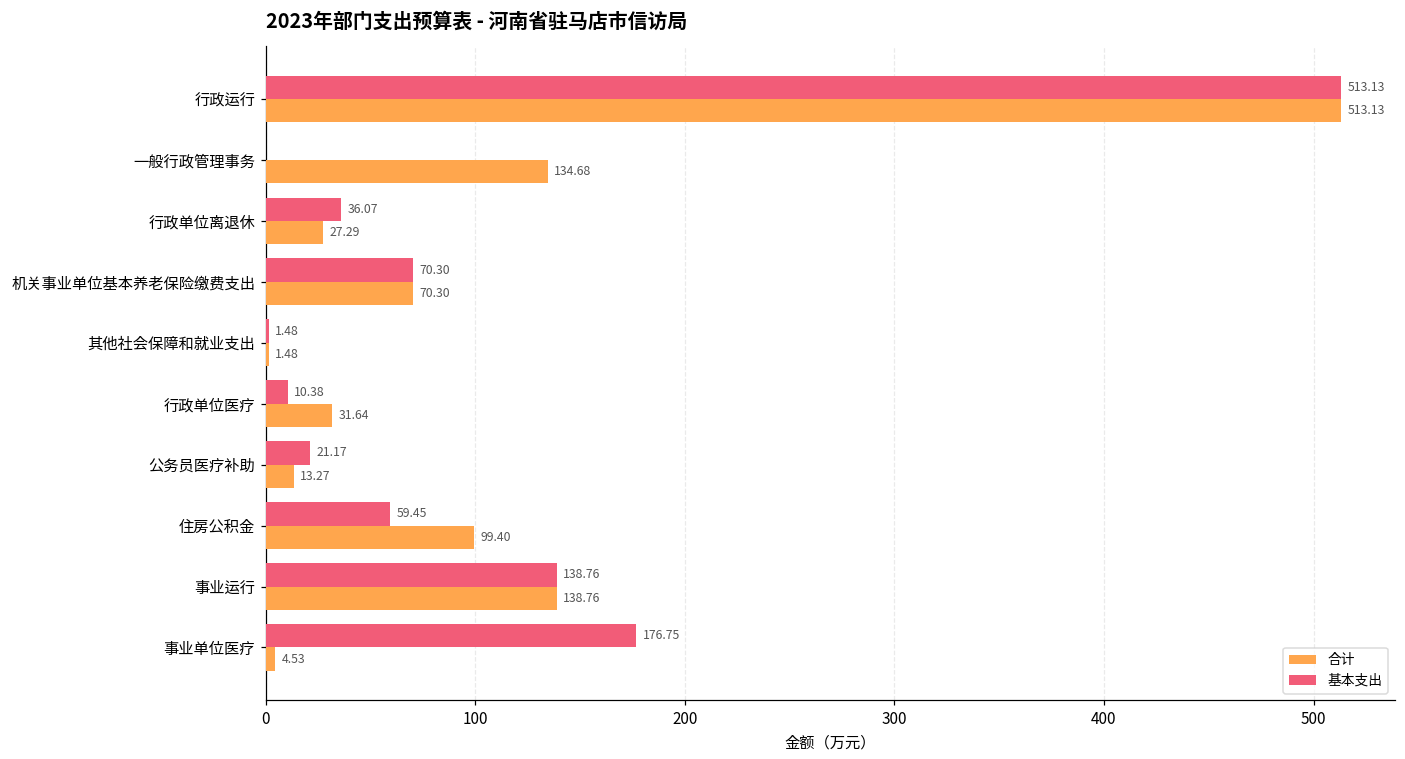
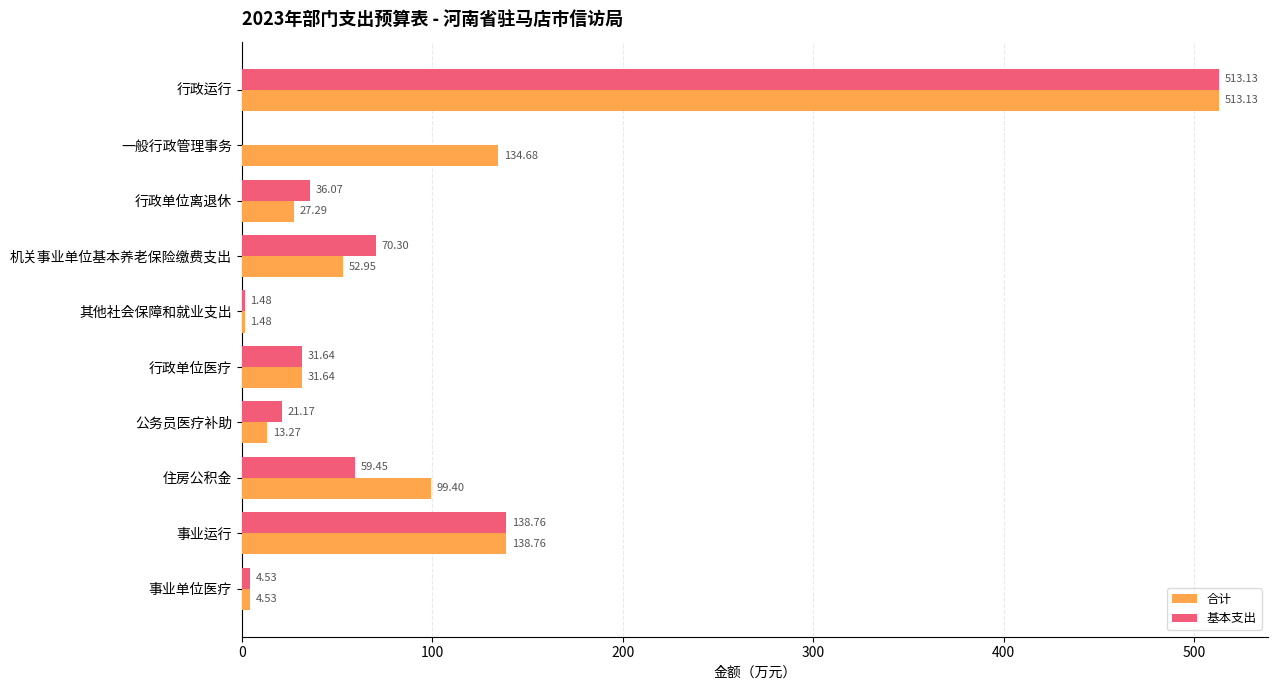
合计, 机关事业单位基本养老保险缴费支出: 70.30 -> 52.95
基本支出, 行政单位医疗: 10.38 -> 31.64
基本支出, 事业单位医疗: 176.75 -> 4.53
